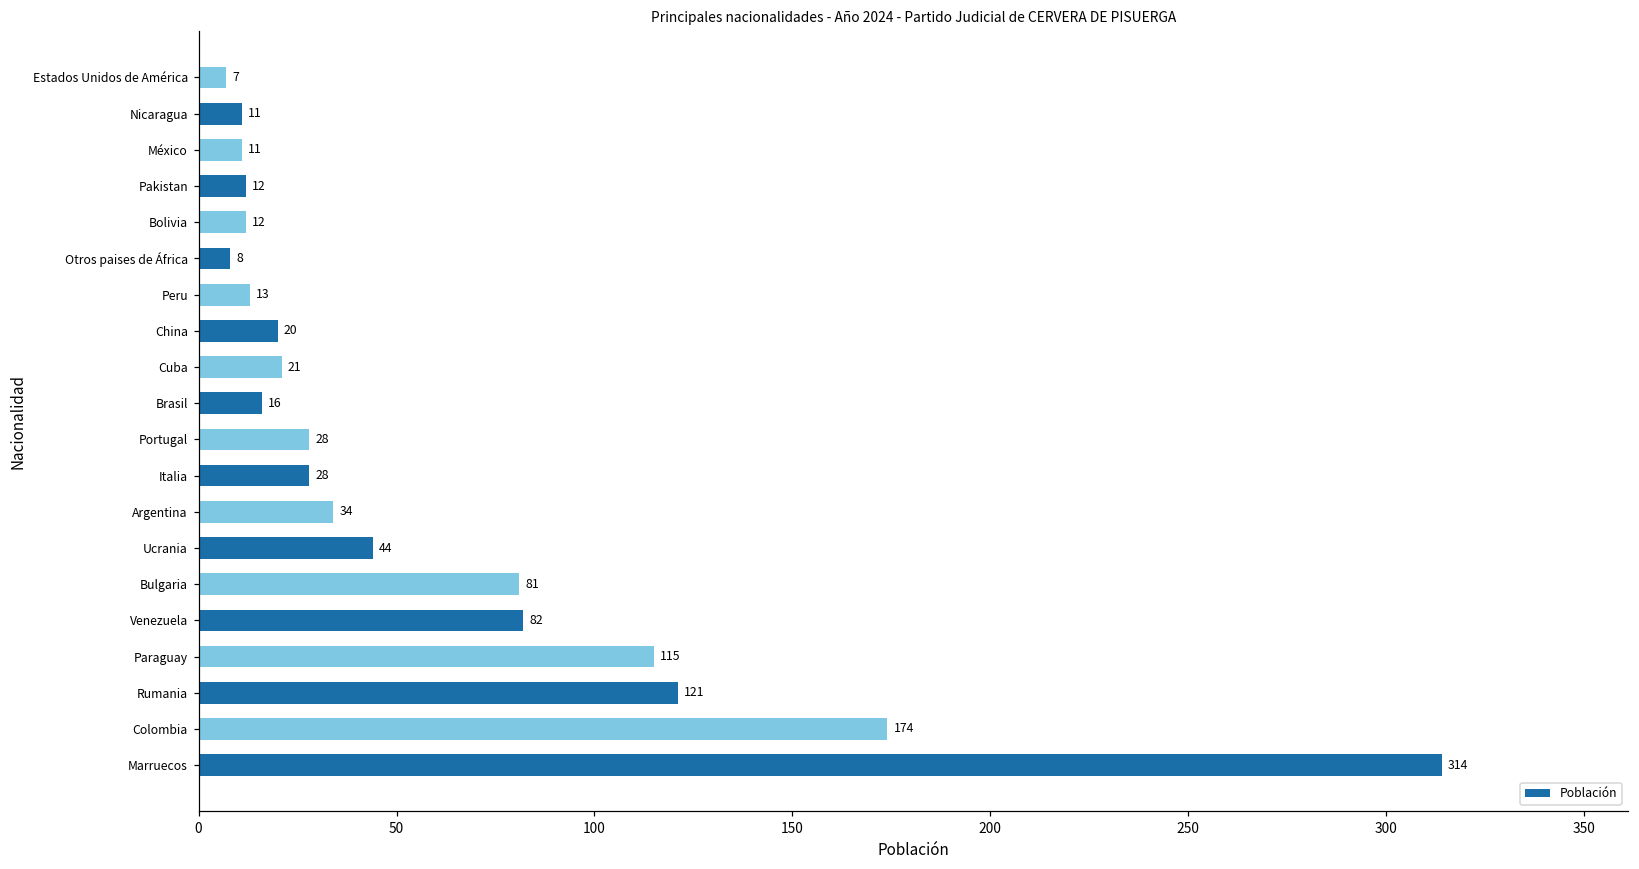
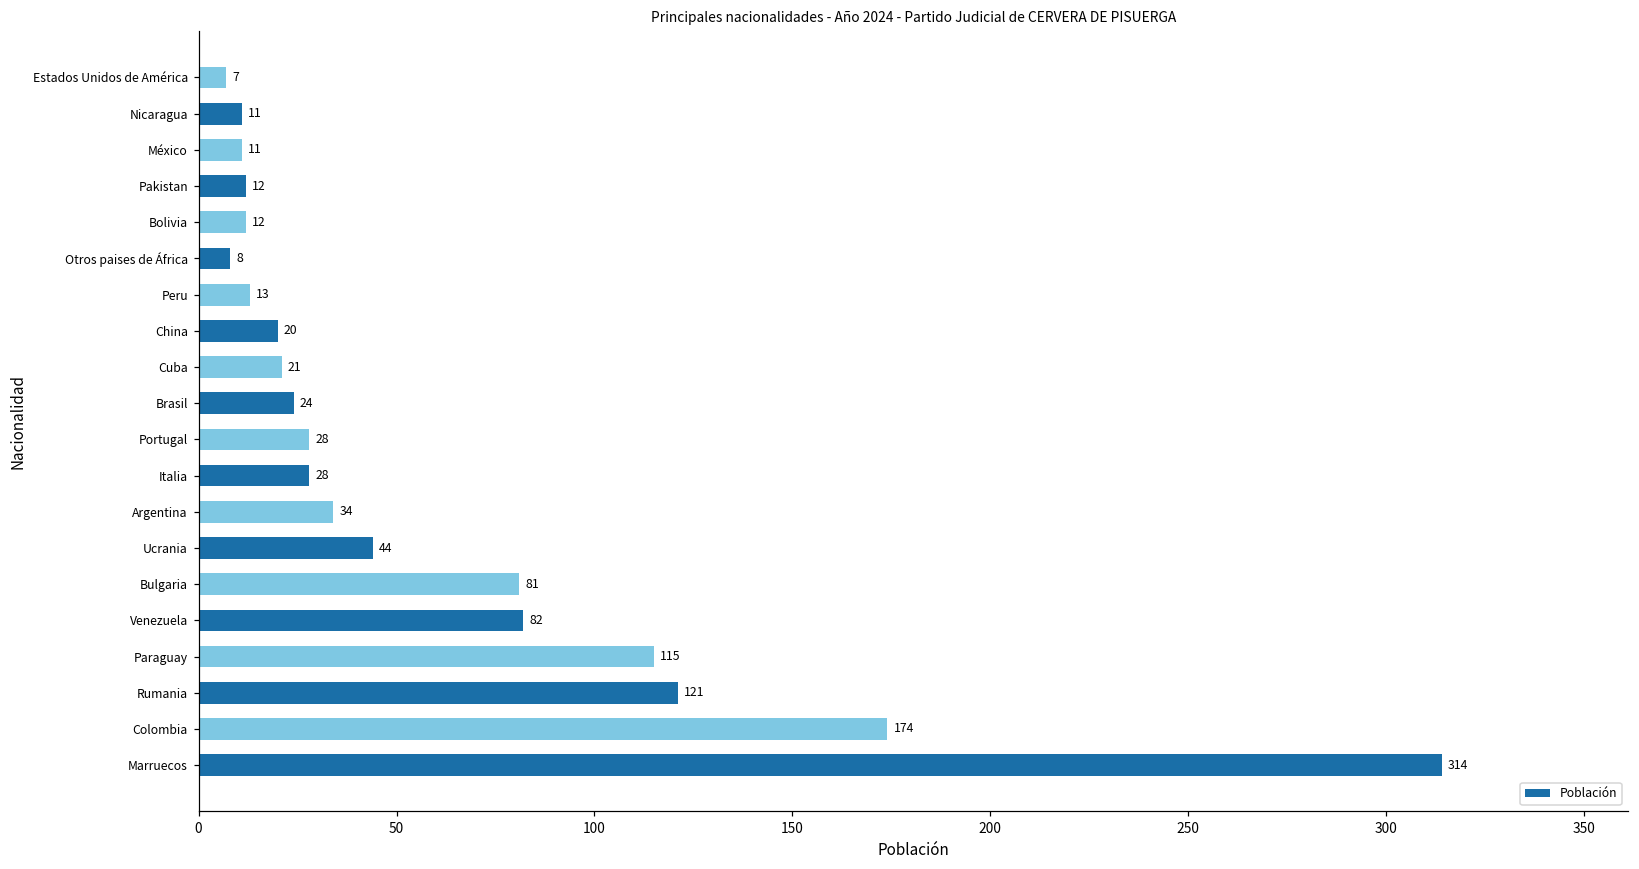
Brasil: 16 -> 24
